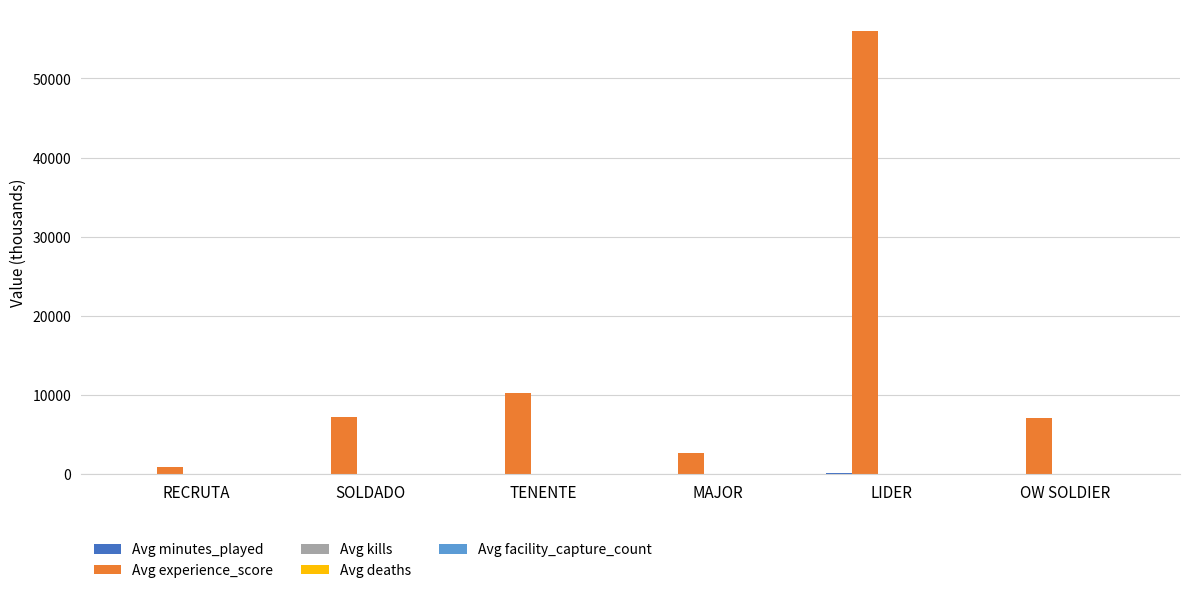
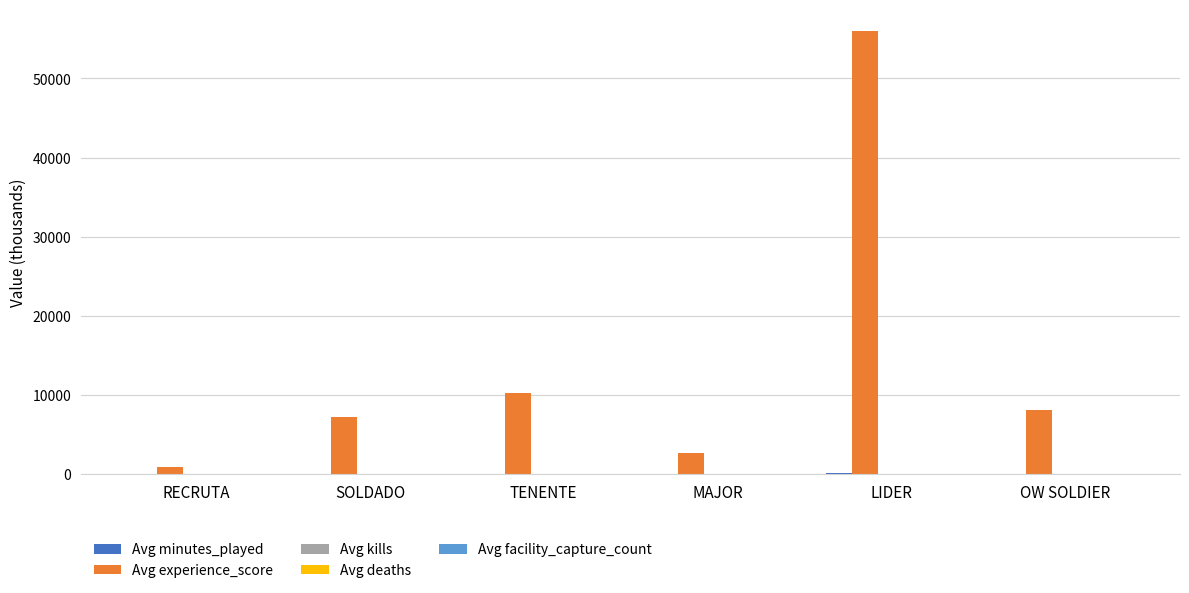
Avg experience_score, OW SOLDIER: 7000 -> 8000
